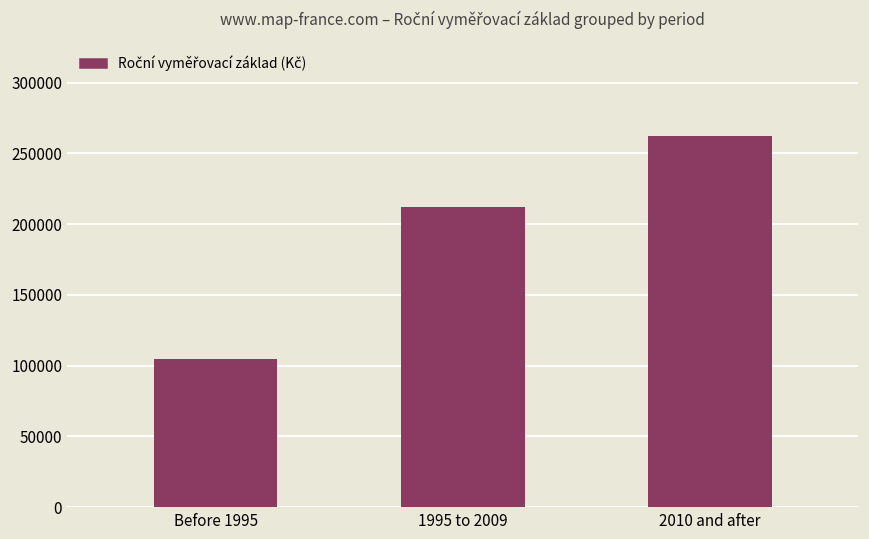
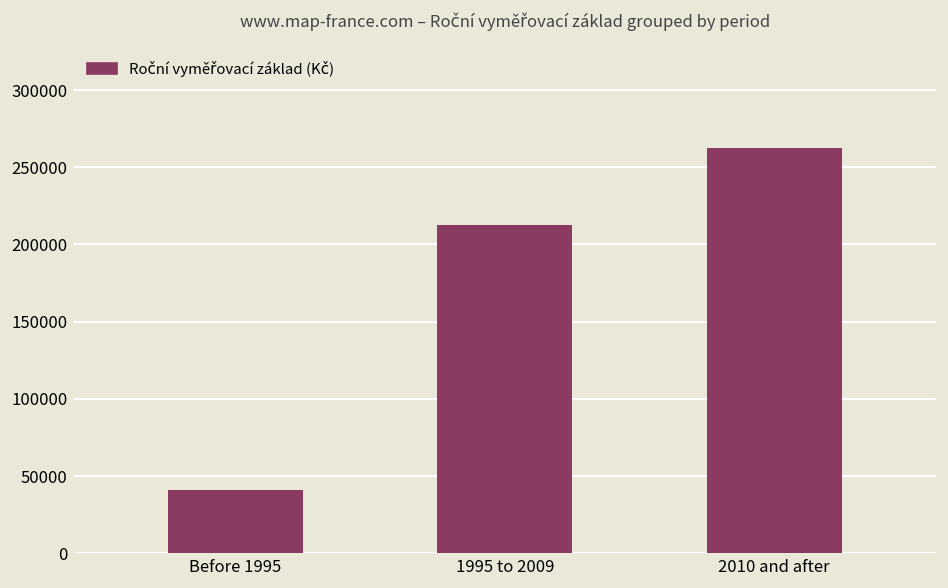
Before 1995: 104000 -> 41000
